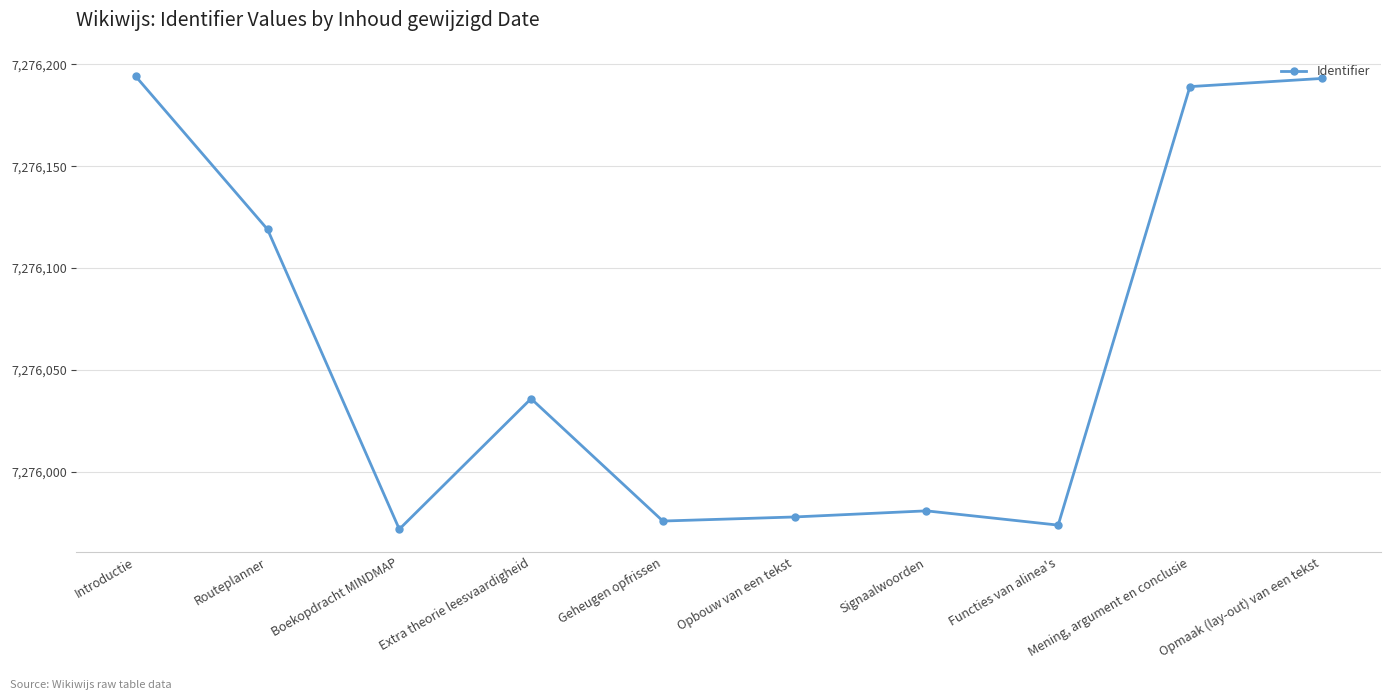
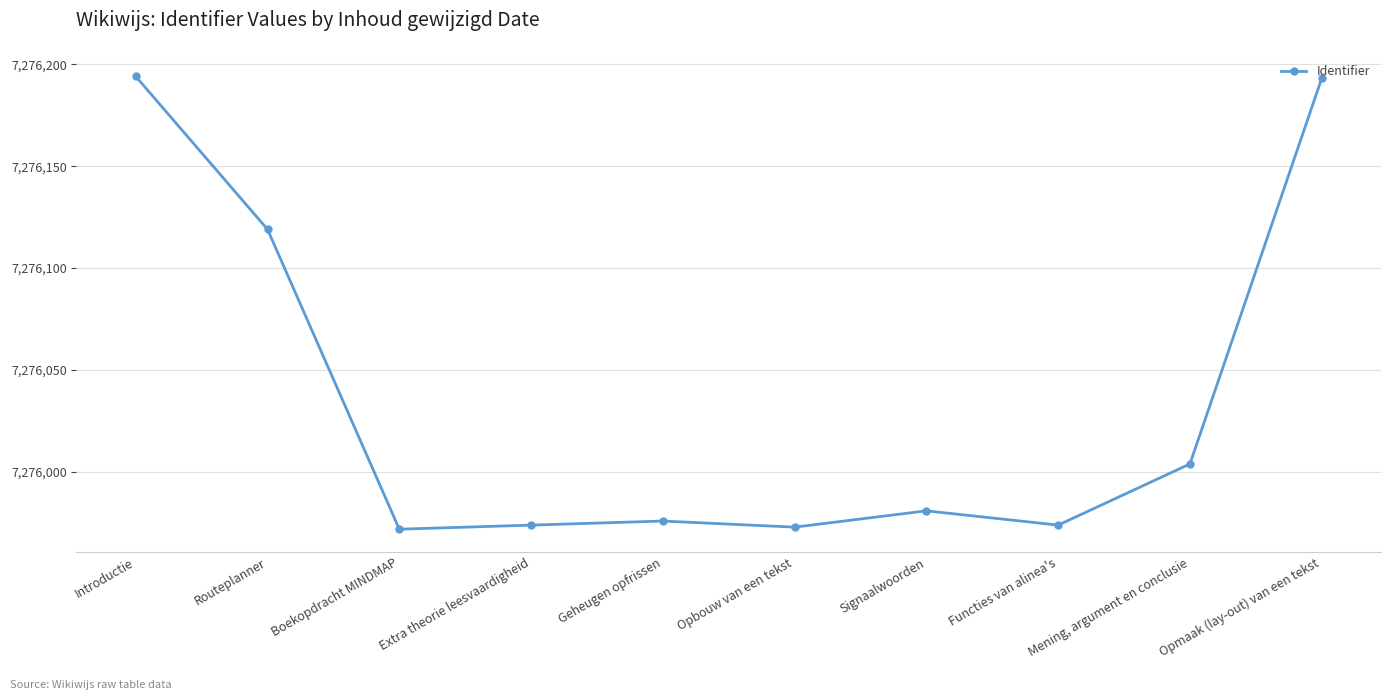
Extra theorie leesvaardigheid: 7,276,036 -> 7,275,974
Opbouw van een tekst: 7,275,978 -> 7,275,973
Mening, argument en conclusie: 7,276,189 -> 7,276,004
